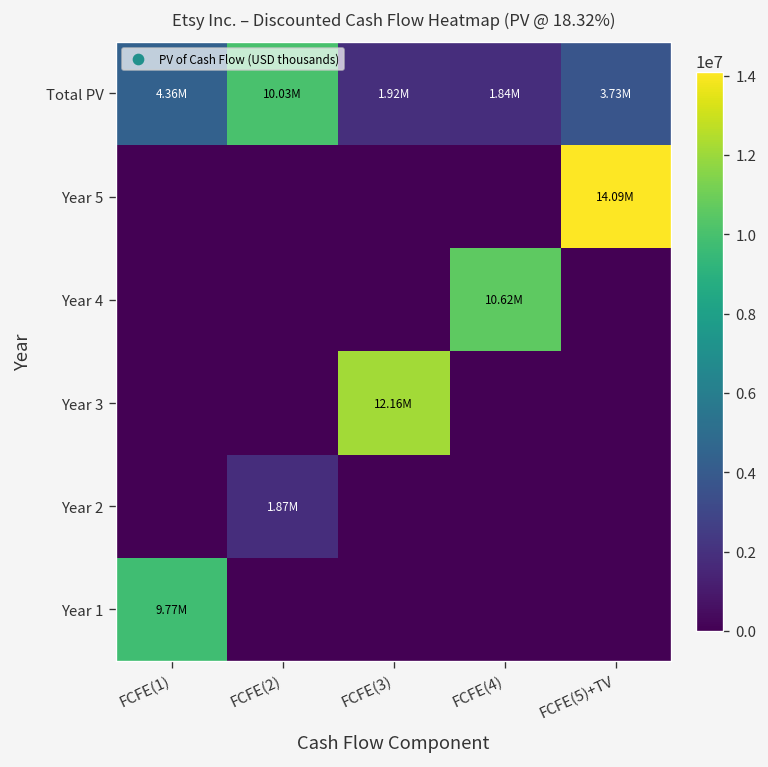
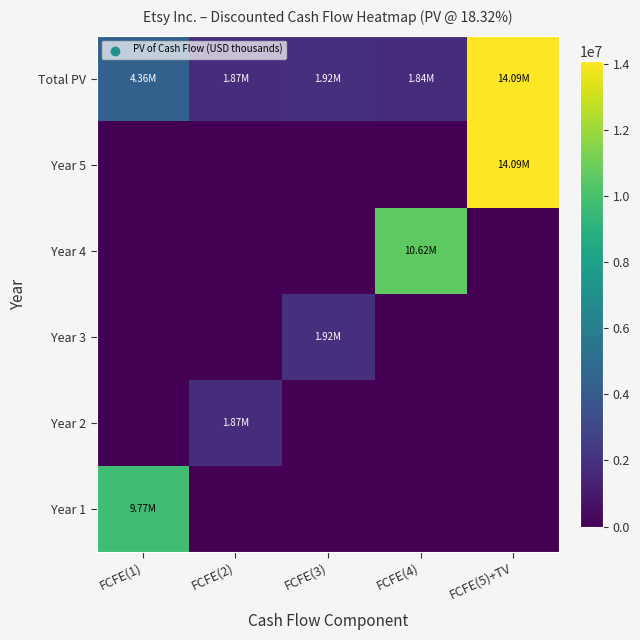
Total PV, FCFE(2): 10.03M -> 1.87M
Total PV, FCFE(5)+TV: 3.73M -> 14.09M
Year 3, FCFE(3): 12.16M -> 1.92M
